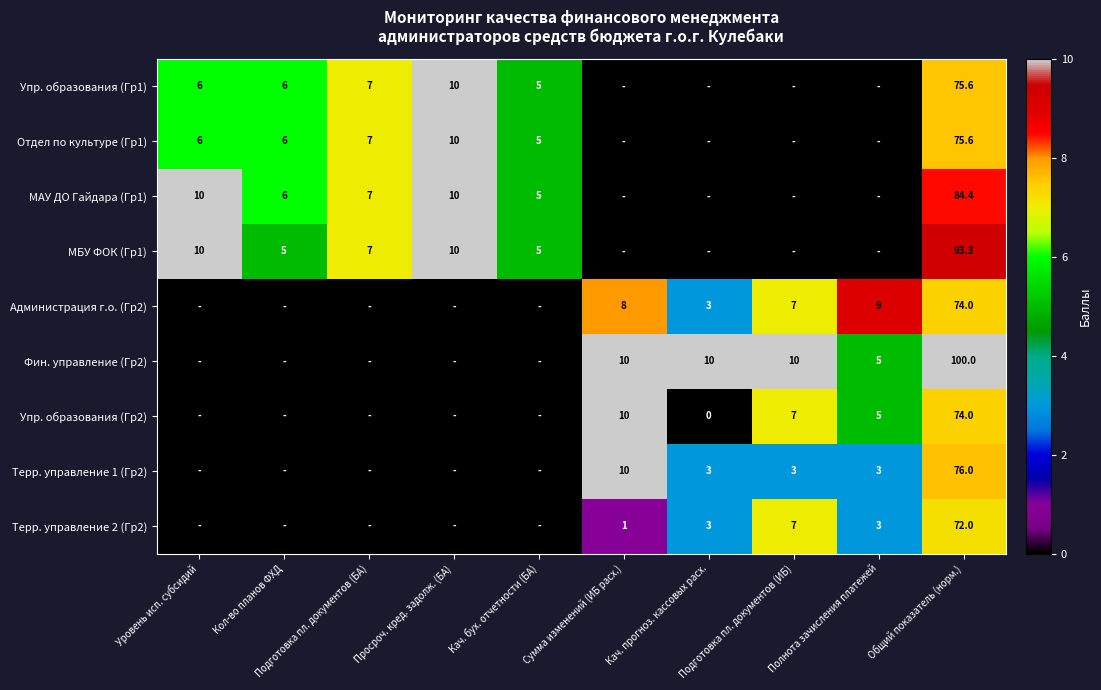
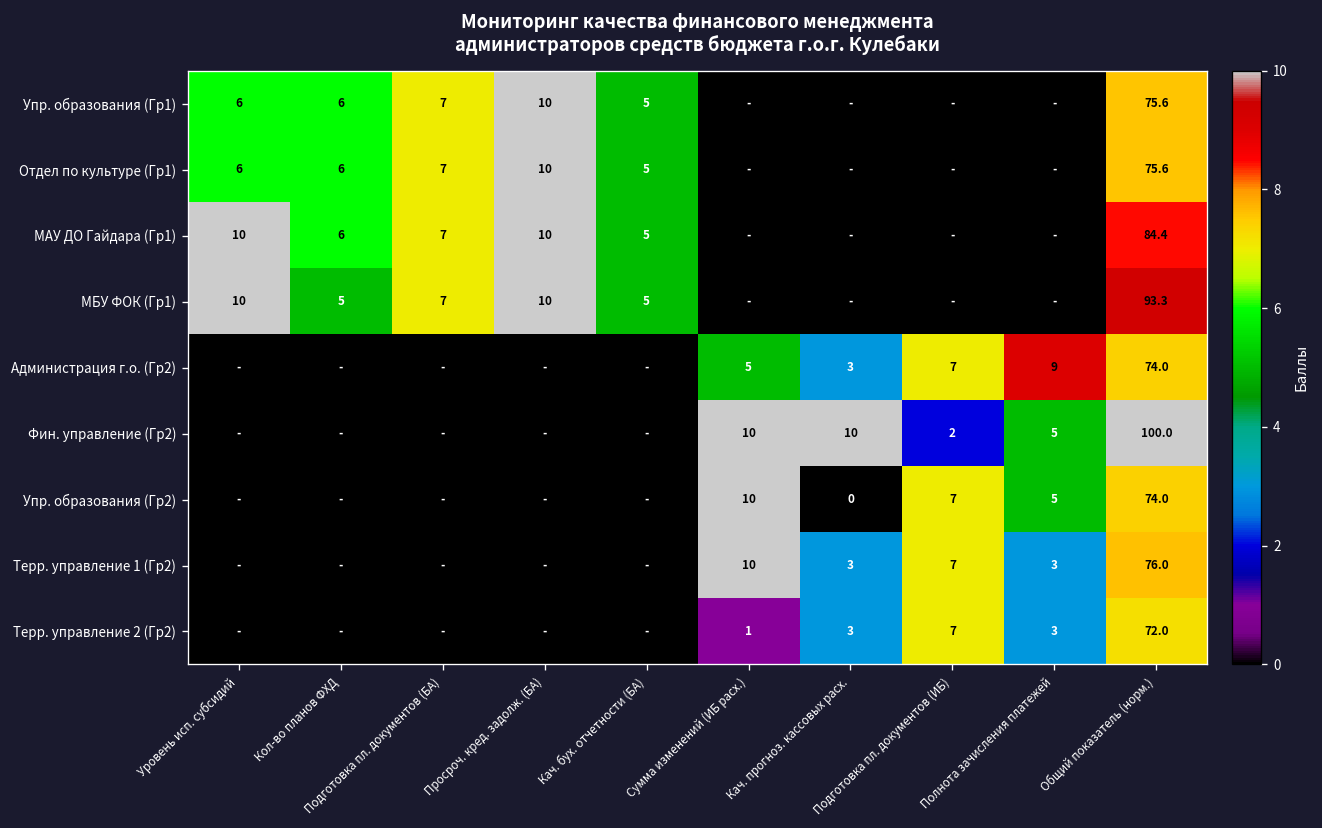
Администрация г.о. (Гр2), Сумма изменений (ИБ расх.): 8 -> 5
Фин. управление (Гр2), Подготовка пл. документов (ИБ): 10 -> 2
Терр. управление 1 (Гр2), Подготовка пл. документов (ИБ): 3 -> 7
